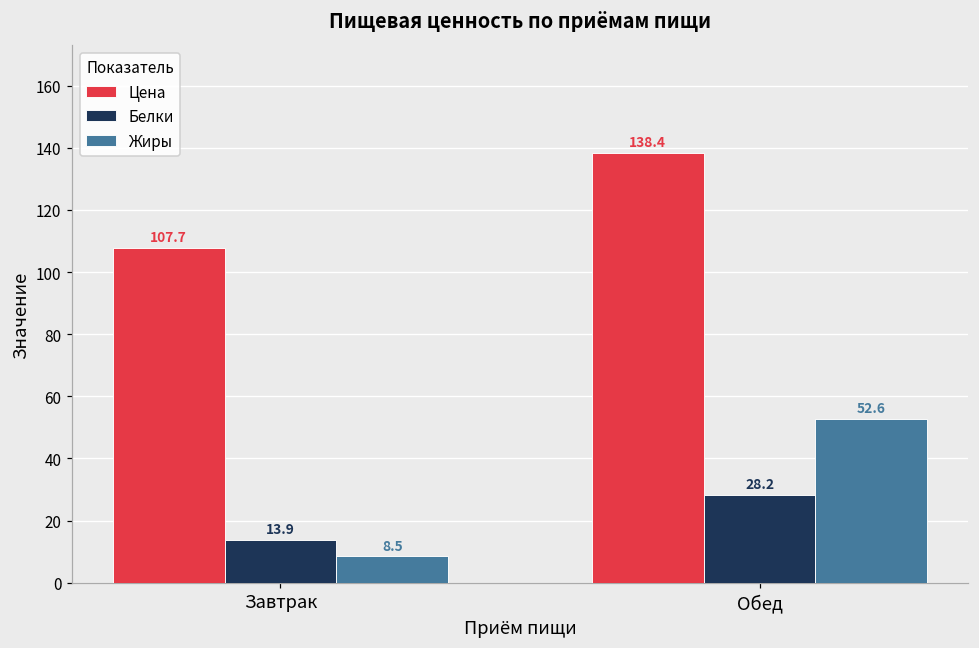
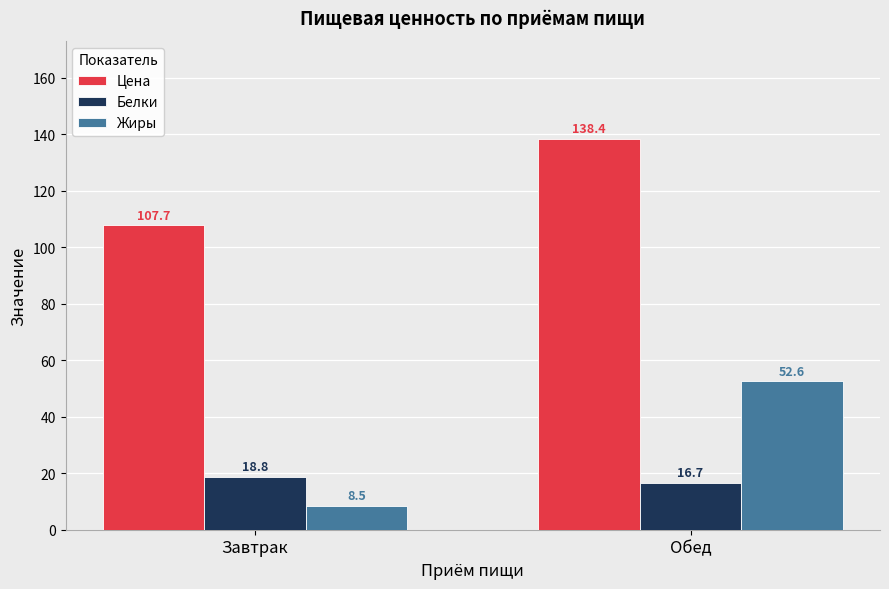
Белки, Завтрак: 13.9 -> 18.8
Белки, Обед: 28.2 -> 16.7
